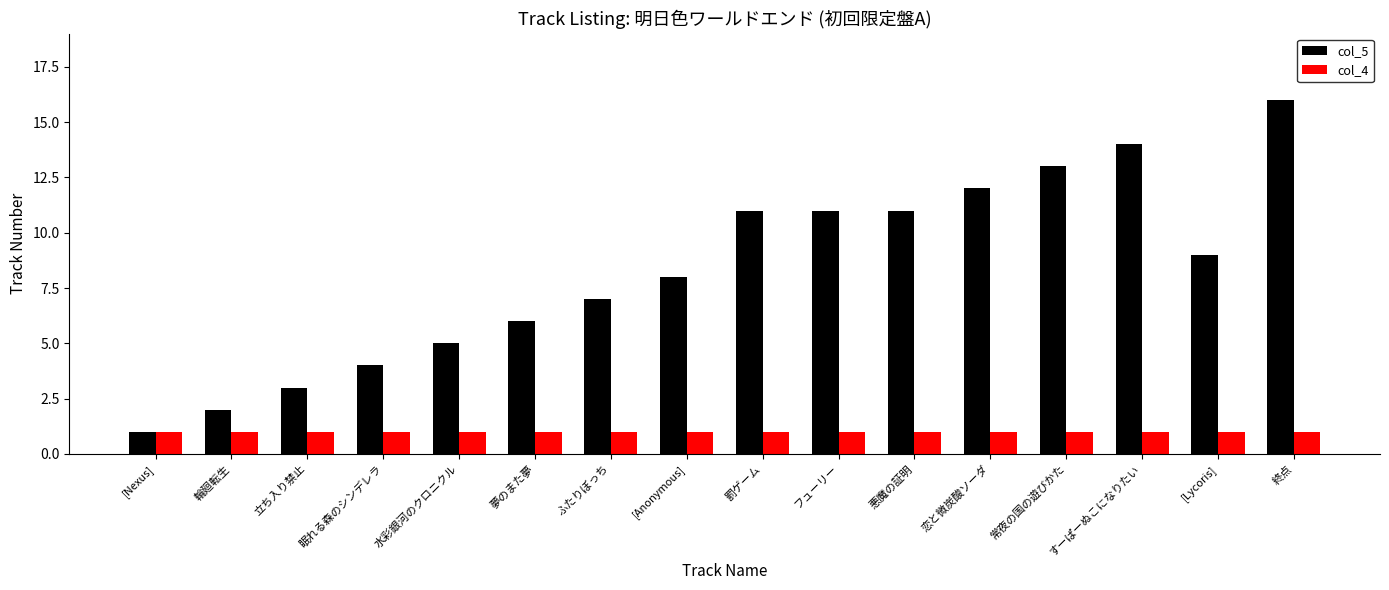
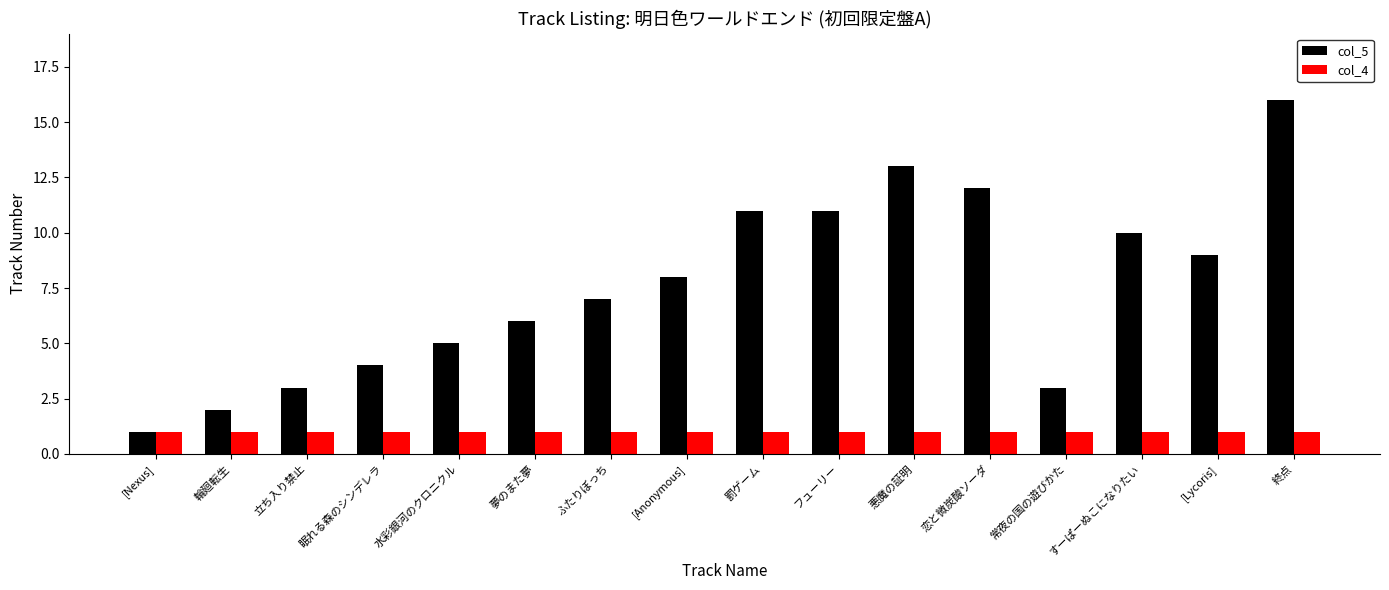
col_5, 悪魔の証明: 11 -> 13
col_5, 常夜の国の遊びかた: 13 -> 3
col_5, すーぱーぬこになりたい: 14 -> 10
